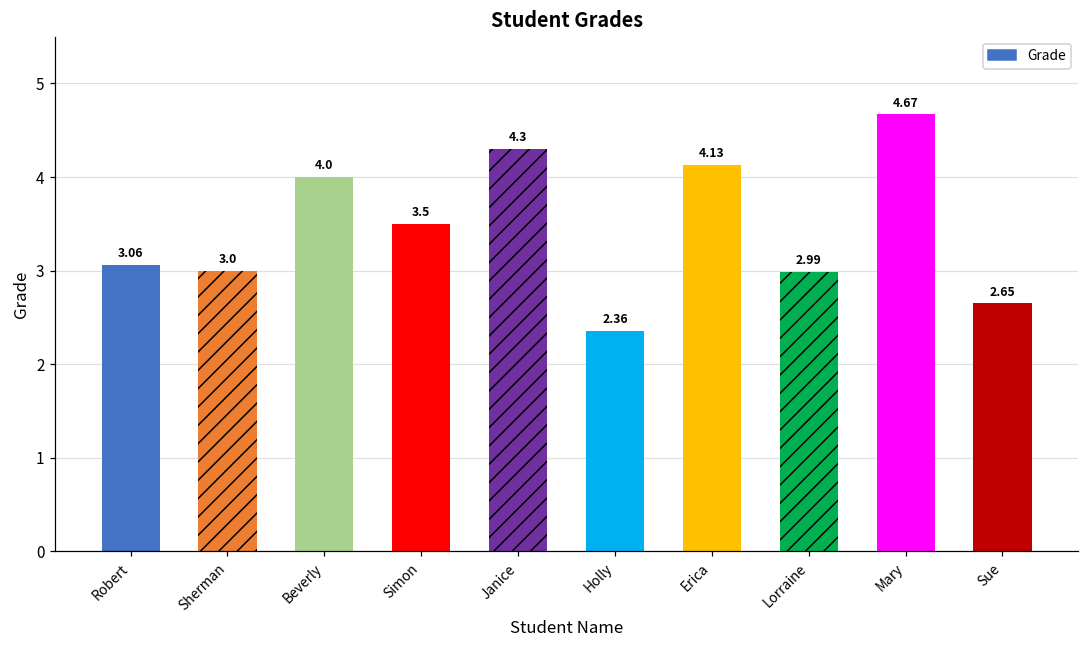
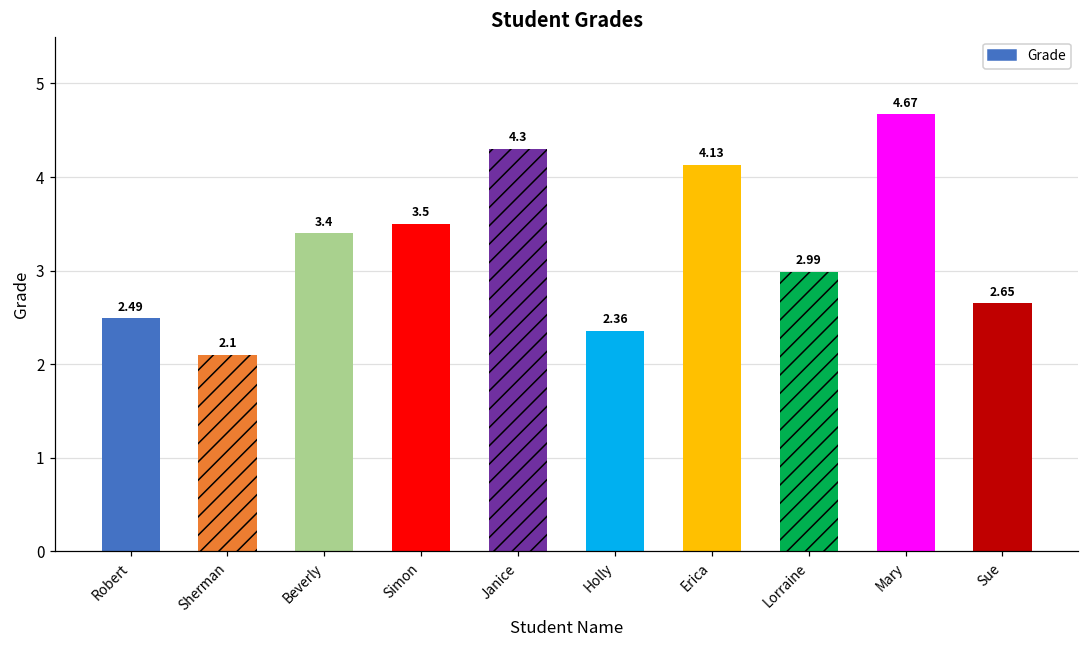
Robert: 3.06 -> 2.49
Sherman: 3.0 -> 2.1
Beverly: 4.0 -> 3.4
